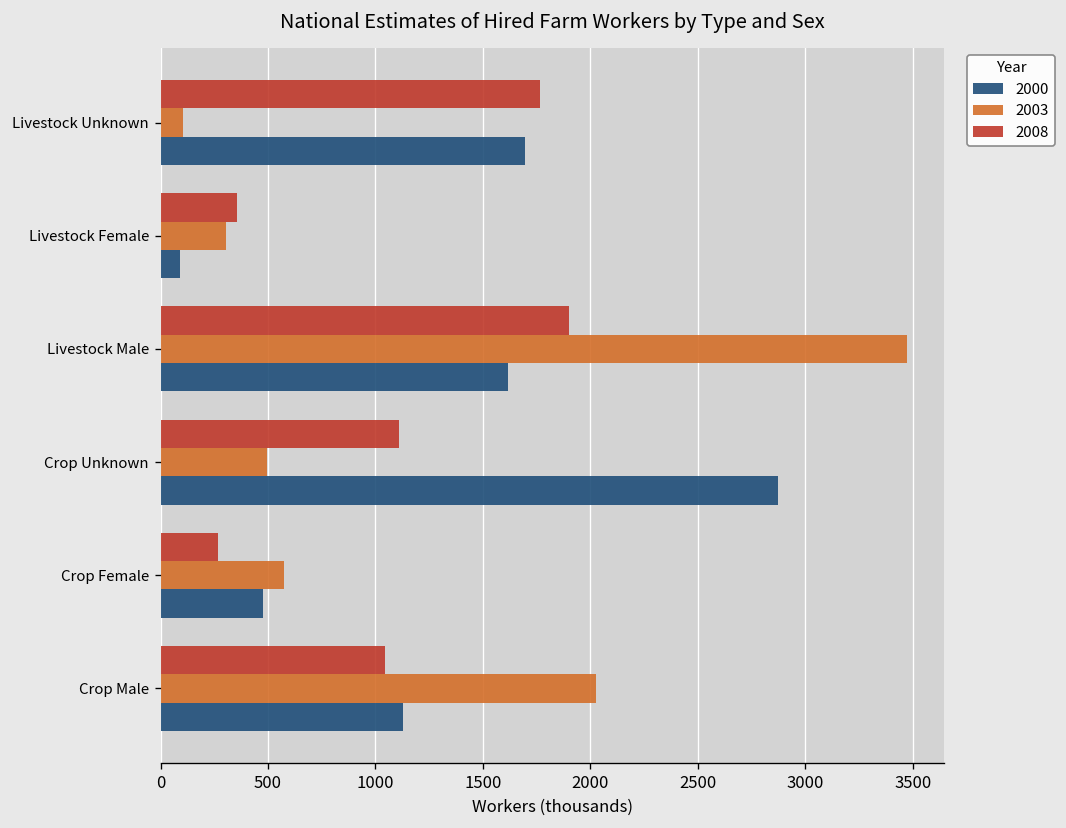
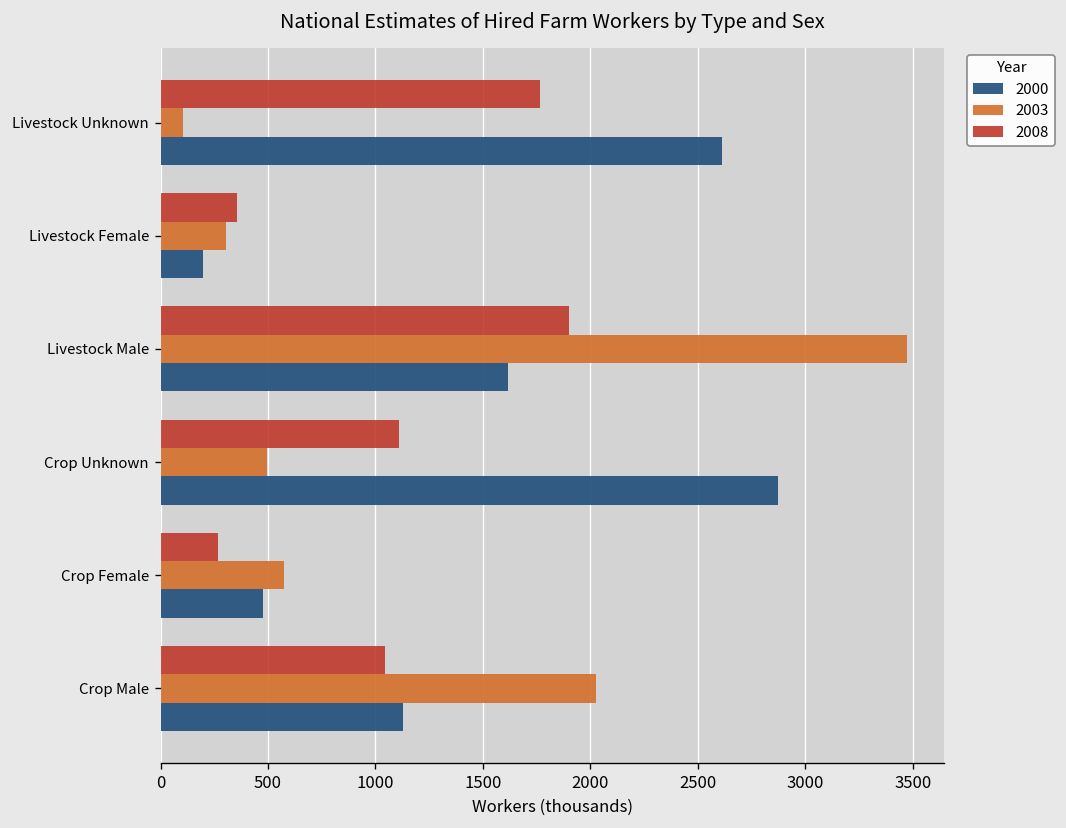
2000, Livestock Unknown: 1690 -> 2610
2000, Livestock Female: 90 -> 200
